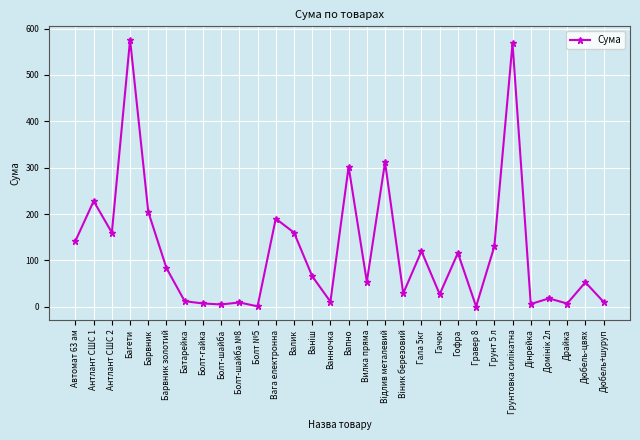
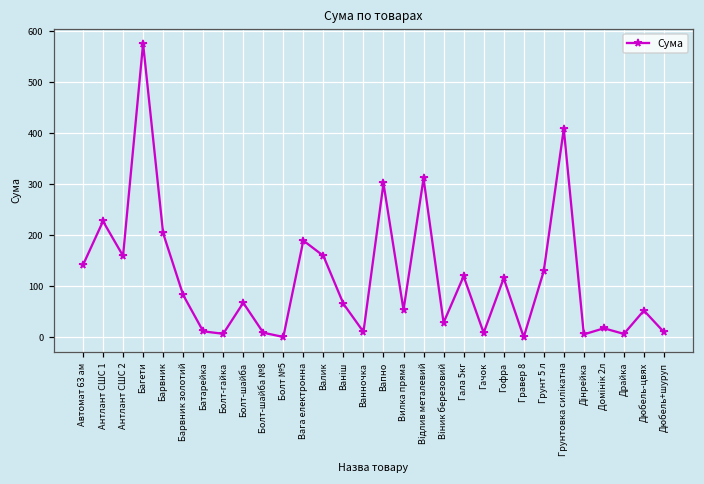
Болт-шайба: 10 -> 70
Гачок: 30 -> 10
Грунтовка силікатна: 570 -> 410
